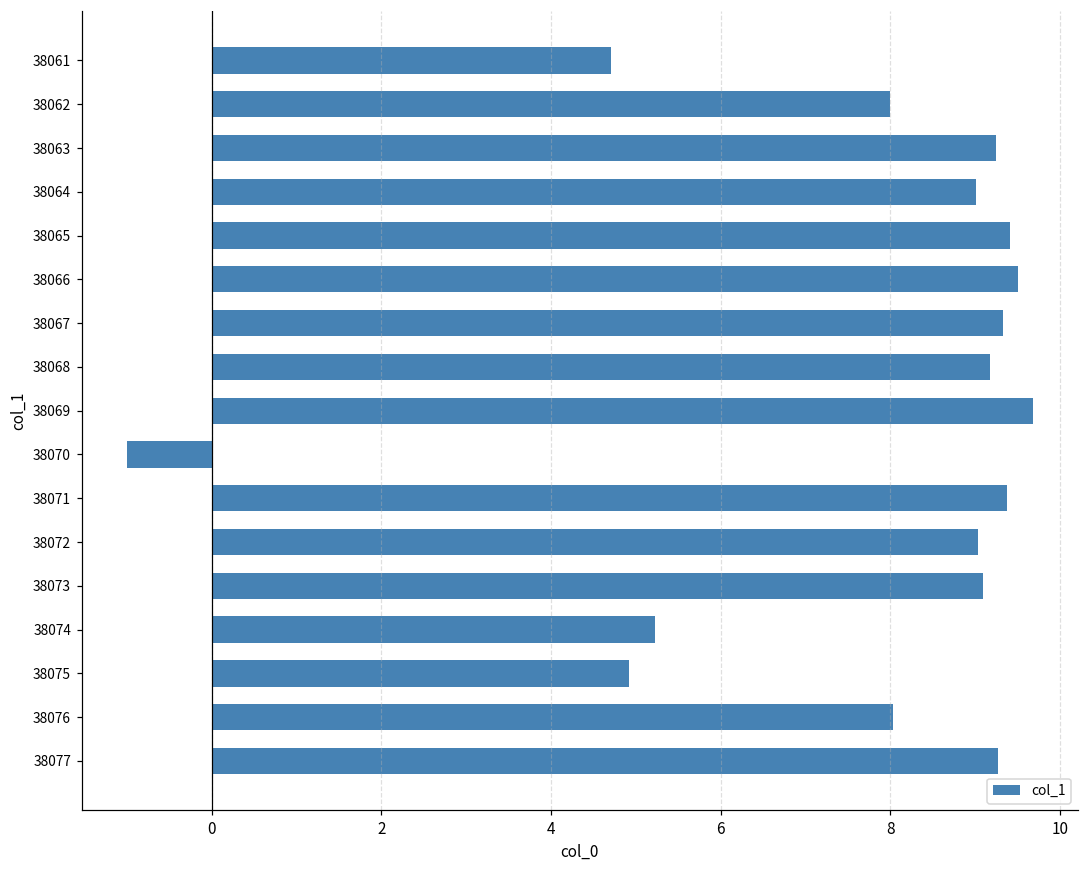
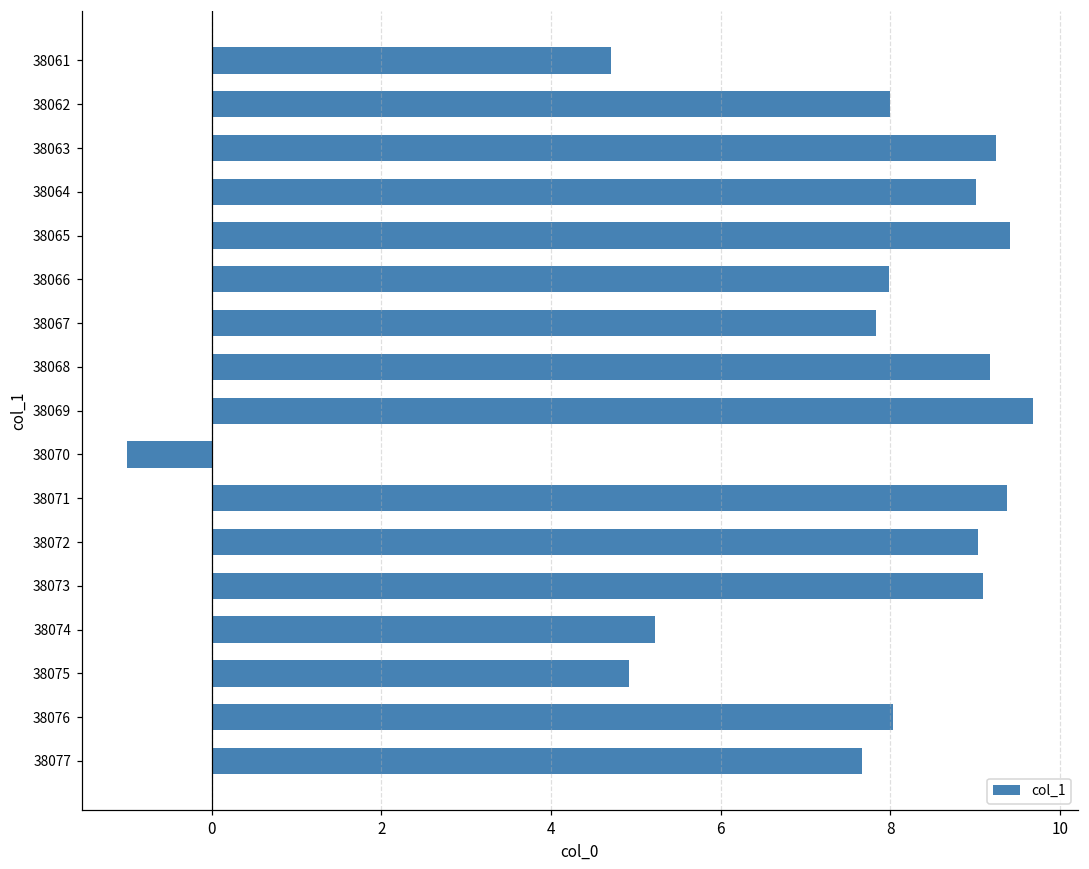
38066: 9.5 -> 8.0
38067: 9.3 -> 7.8
38077: 9.3 -> 7.7
